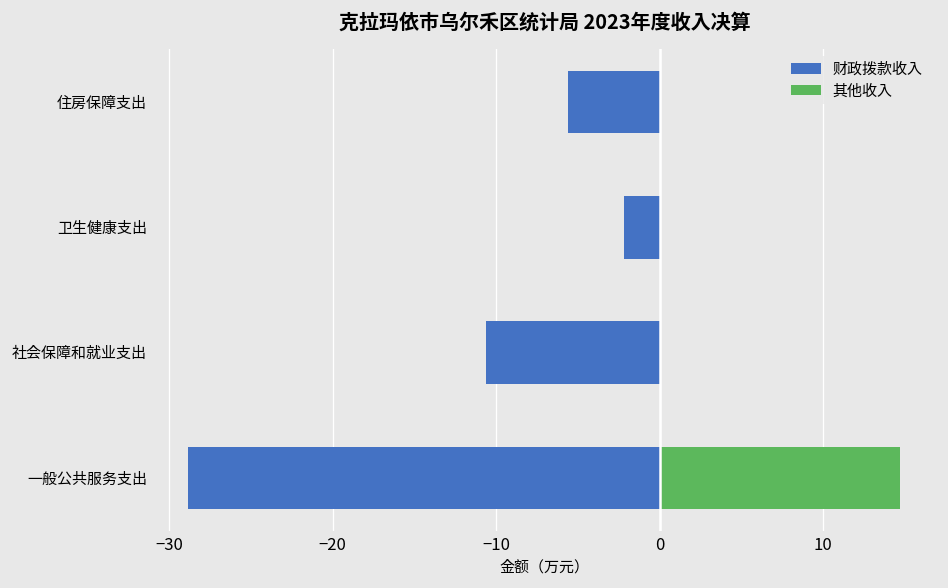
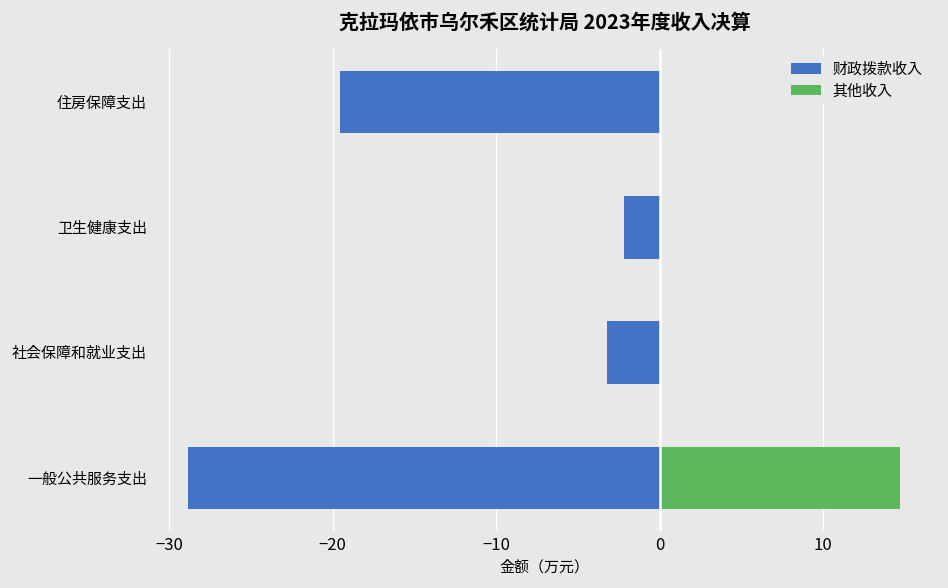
财政拨款收入, 住房保障支出: -5.6 -> -19.5
财政拨款收入, 社会保障和就业支出: -10.6 -> -3.2
